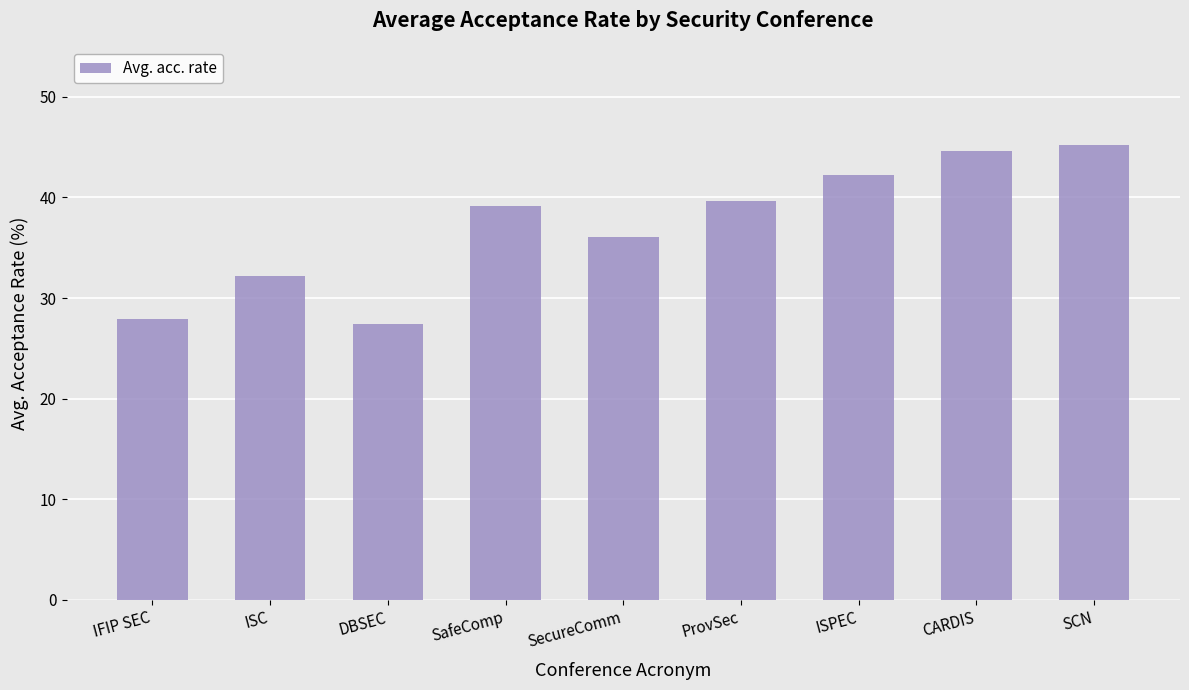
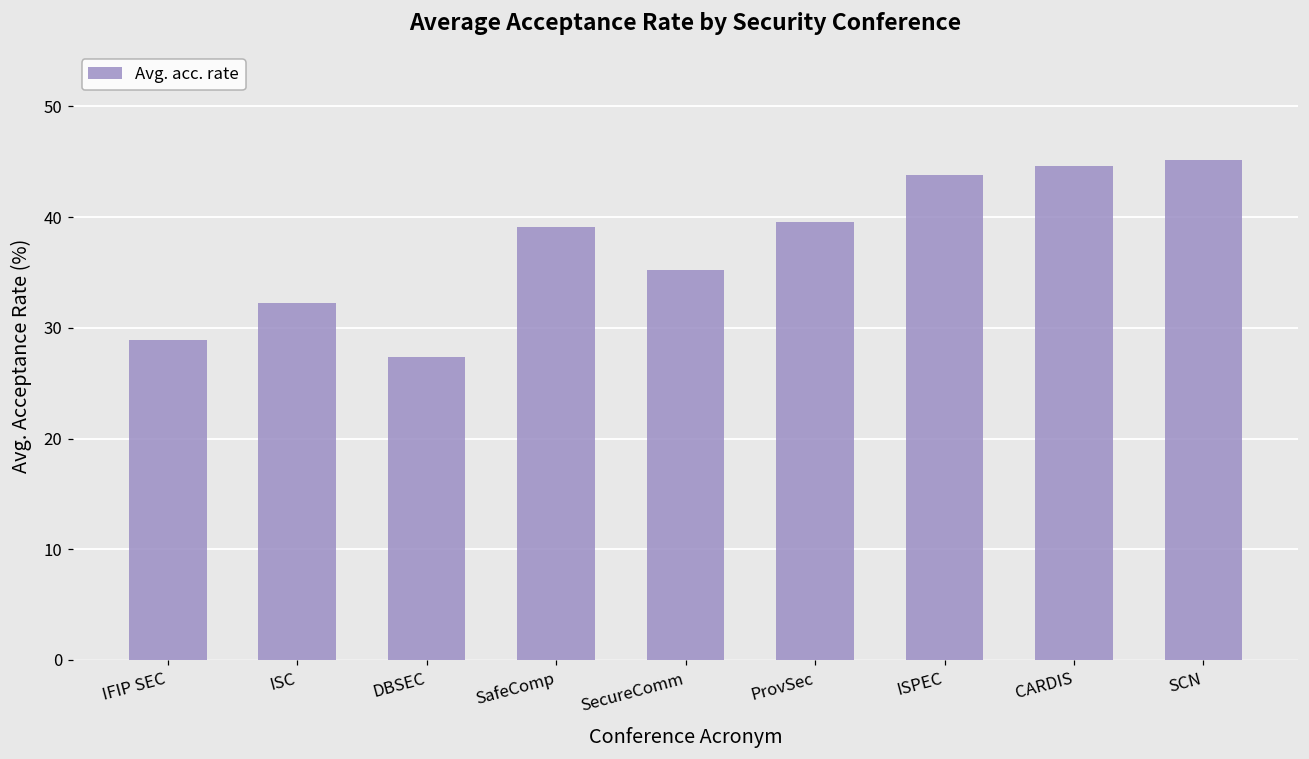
IFIP SEC: 27.9 -> 28.9
SecureComm: 36.1 -> 35.2
ISPEC: 42.2 -> 43.8
